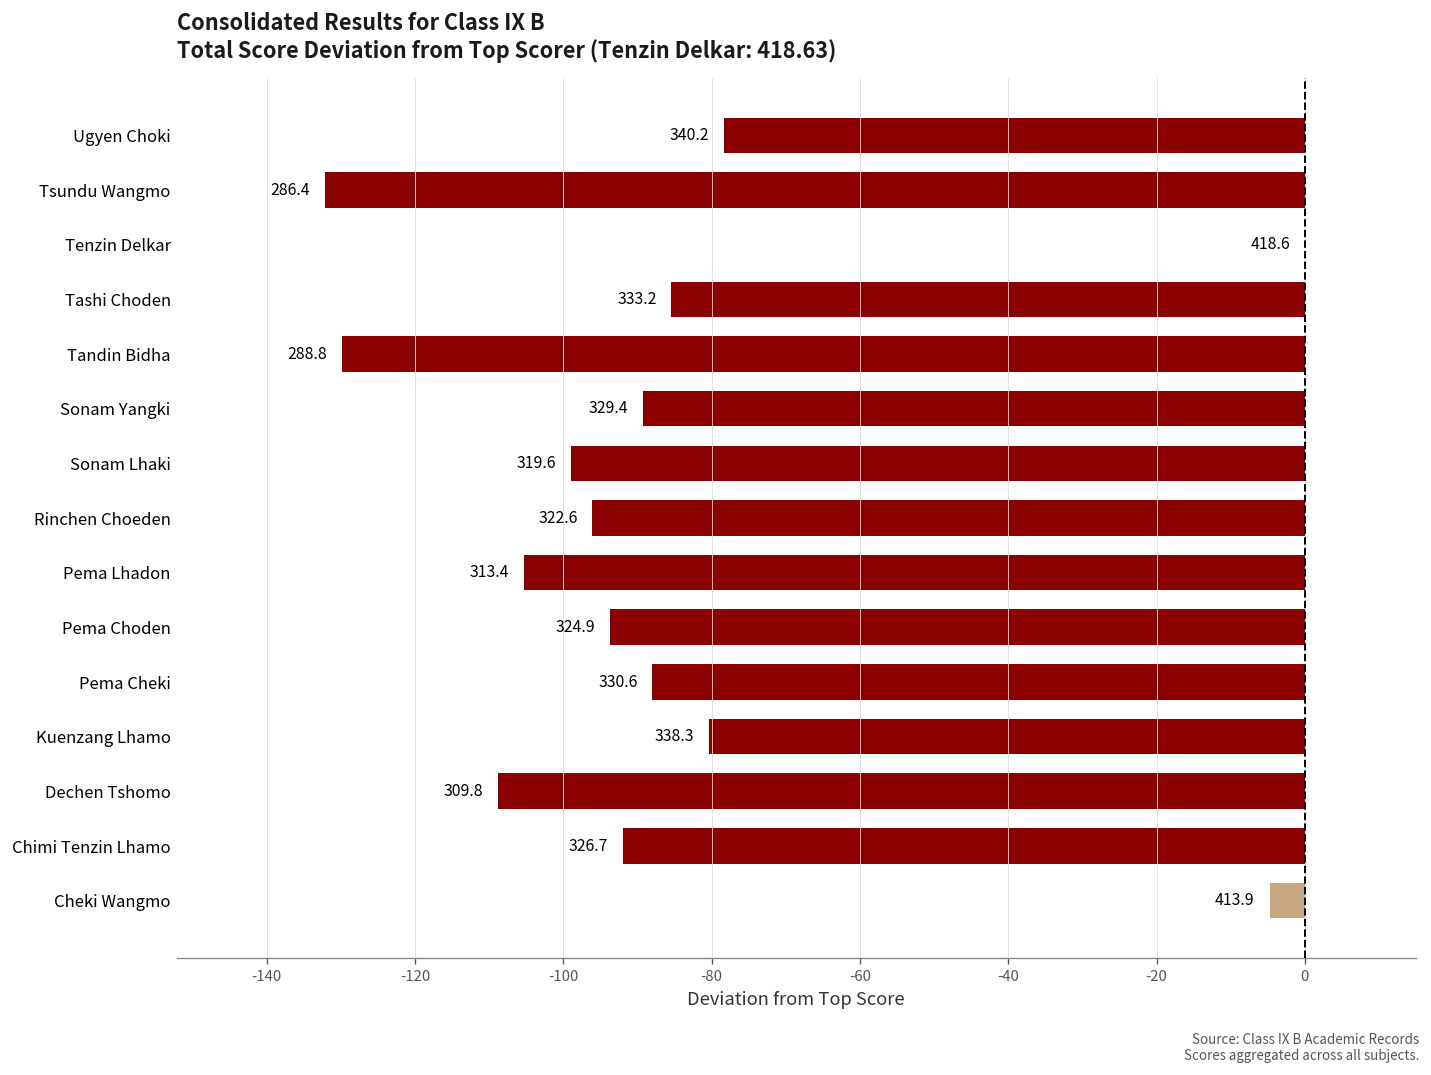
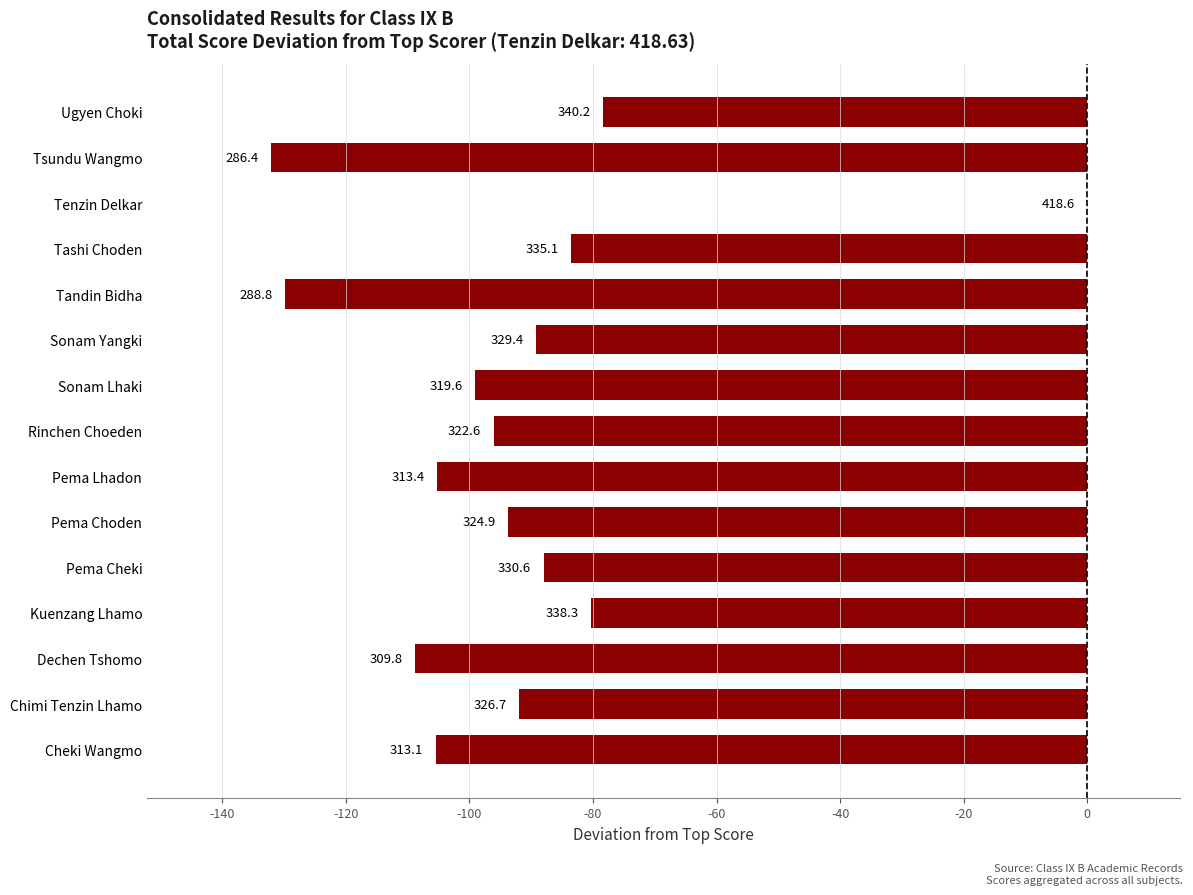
Tashi Choden: 333.2 -> 335.1
Cheki Wangmo: 413.9 -> 313.1
